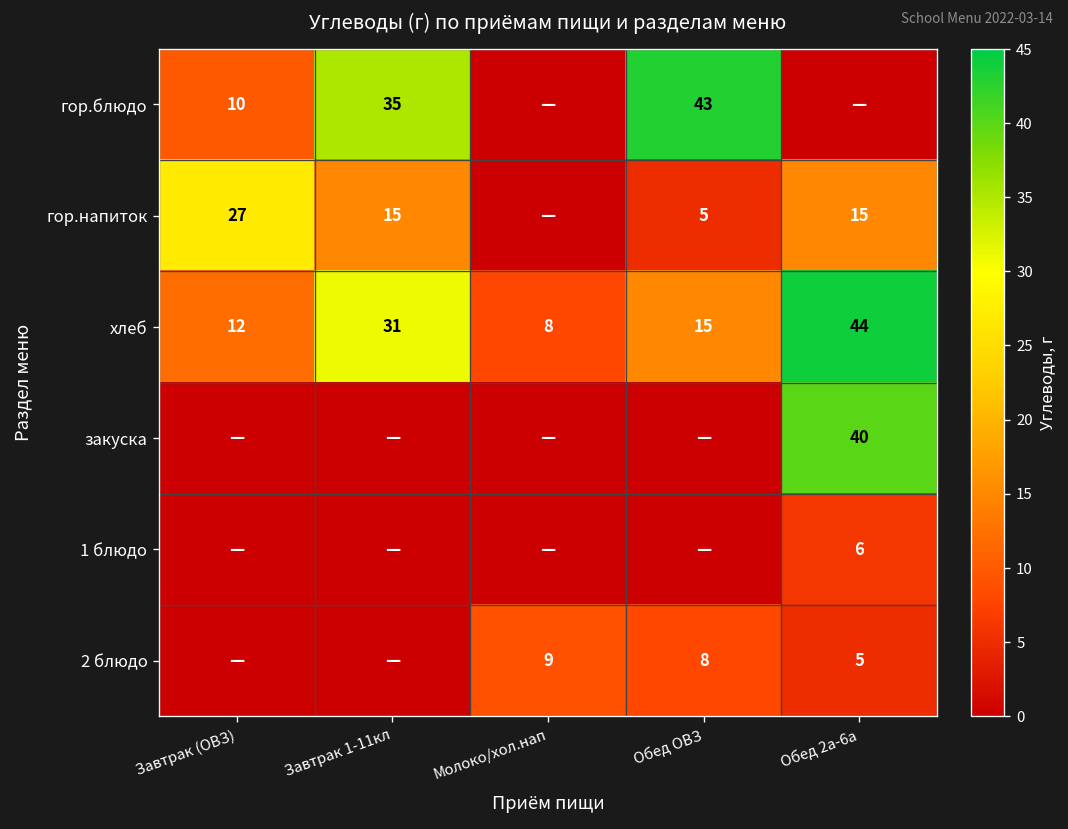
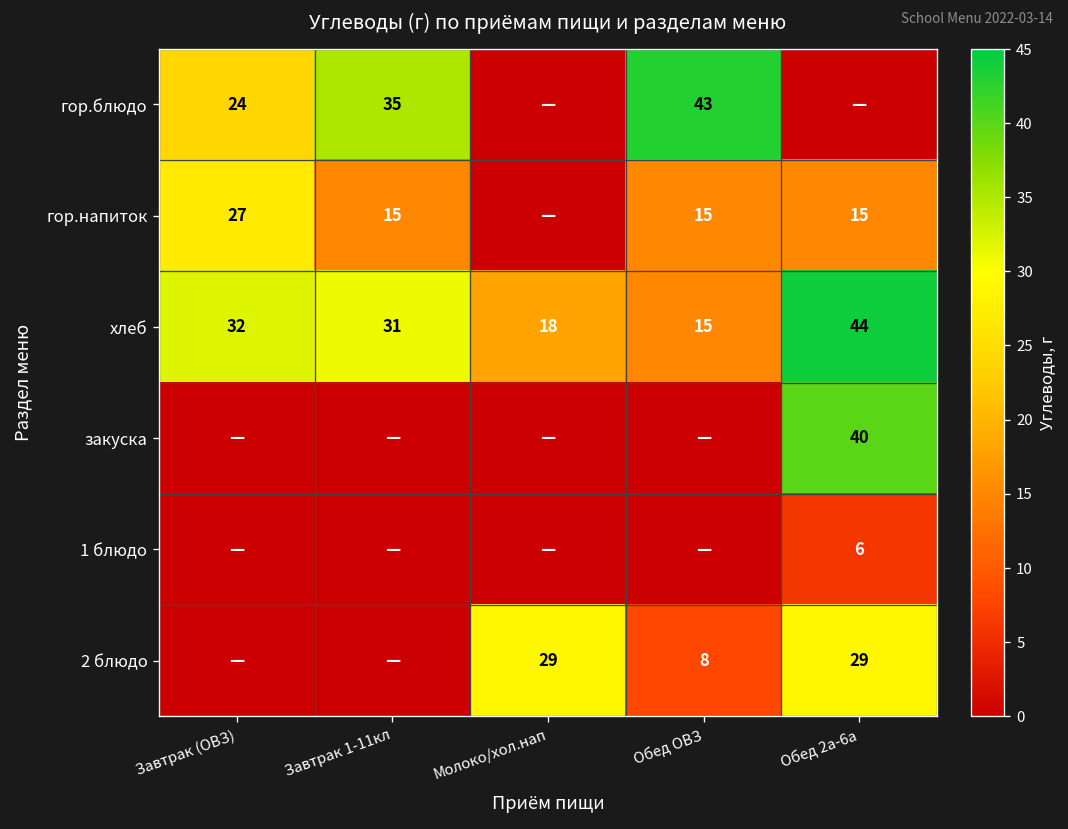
гор.блюдо, Завтрак (ОВЗ): 10 -> 24
гор.напиток, Обед ОВЗ: 5 -> 15
хлеб, Завтрак (ОВЗ): 12 -> 32
хлеб, Молоко/хол.нап: 8 -> 18
2 блюдо, Молоко/хол.нап: 9 -> 29
2 блюдо, Обед 2а-6а: 5 -> 29
